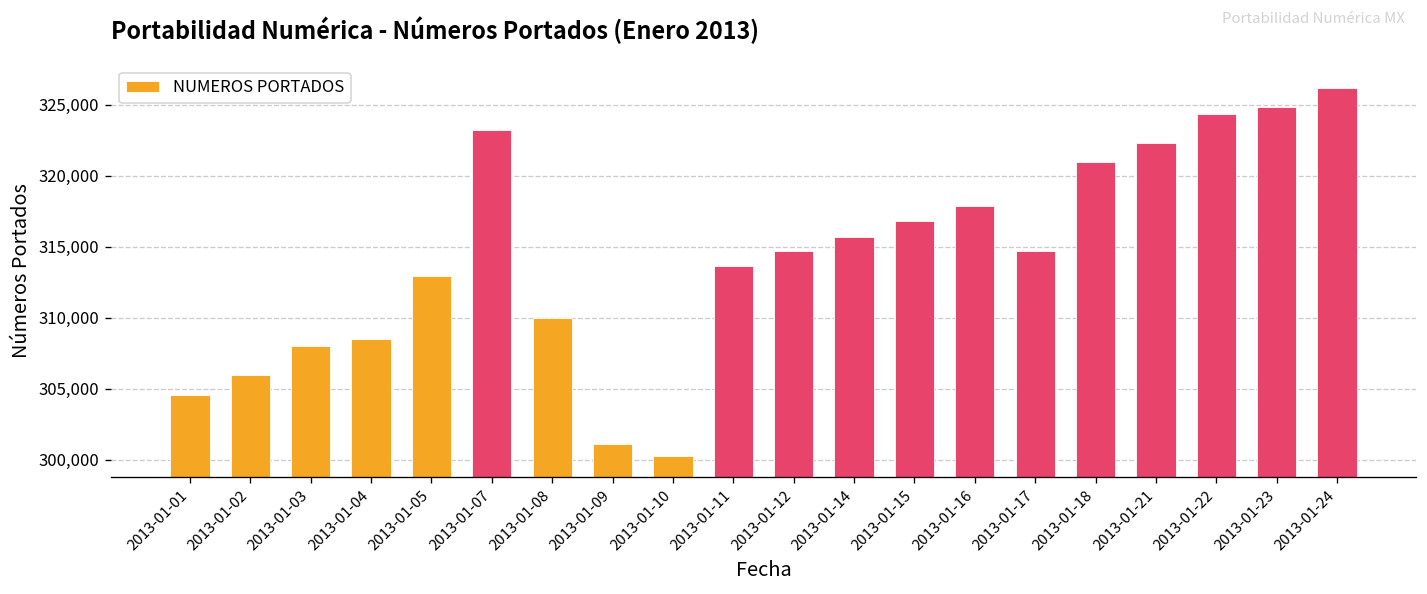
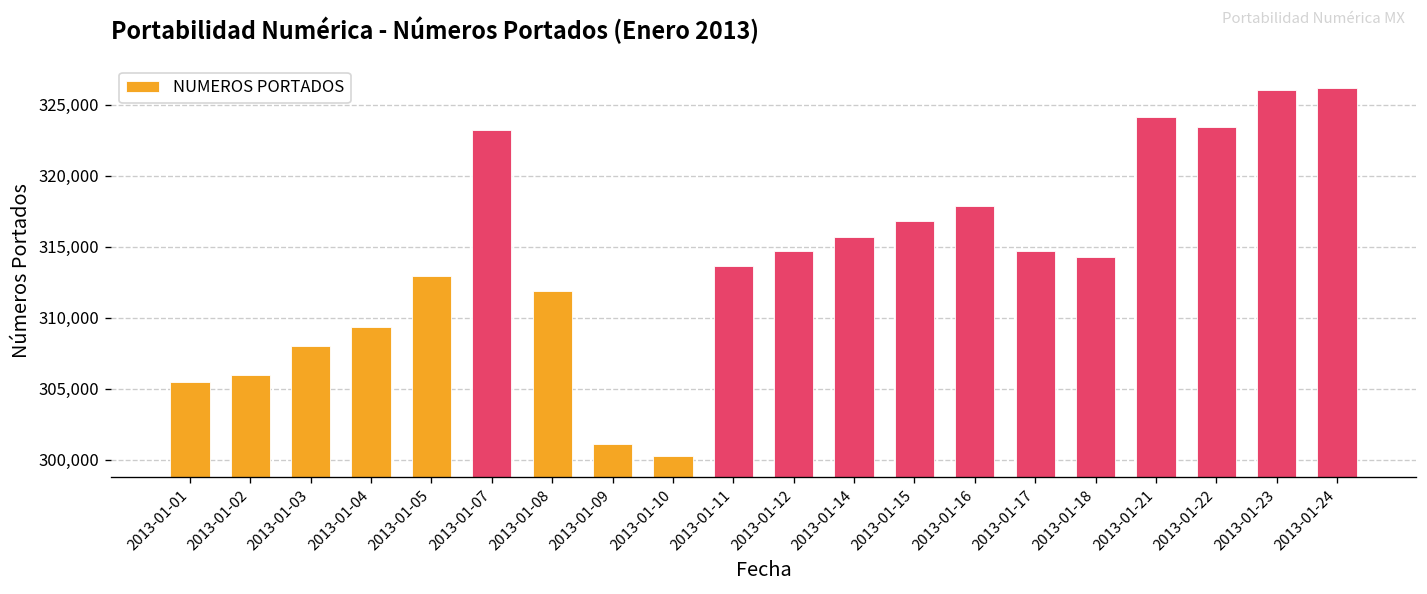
2013-01-01: 304,600 -> 305,500
2013-01-04: 308,500 -> 309,400
2013-01-08: 309,900 -> 311,900
2013-01-18: 320,900 -> 314,300
2013-01-21: 322,300 -> 324,100
2013-01-22: 324,300 -> 323,400
2013-01-23: 324,800 -> 326,000
